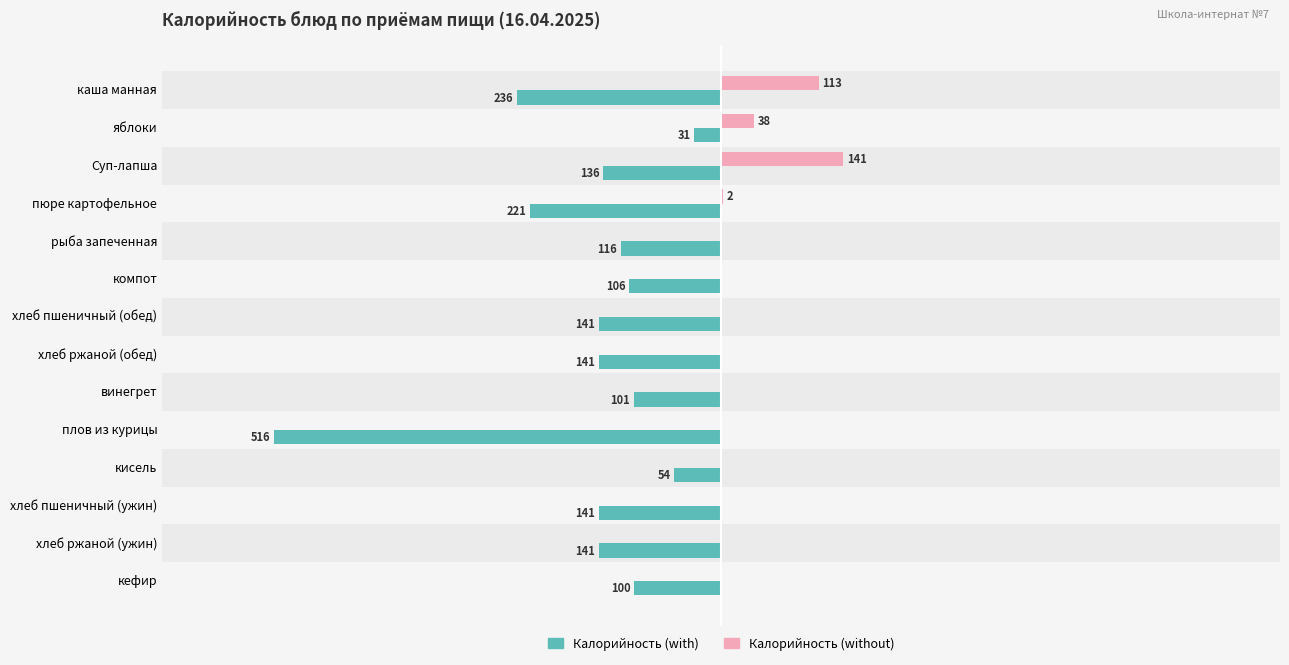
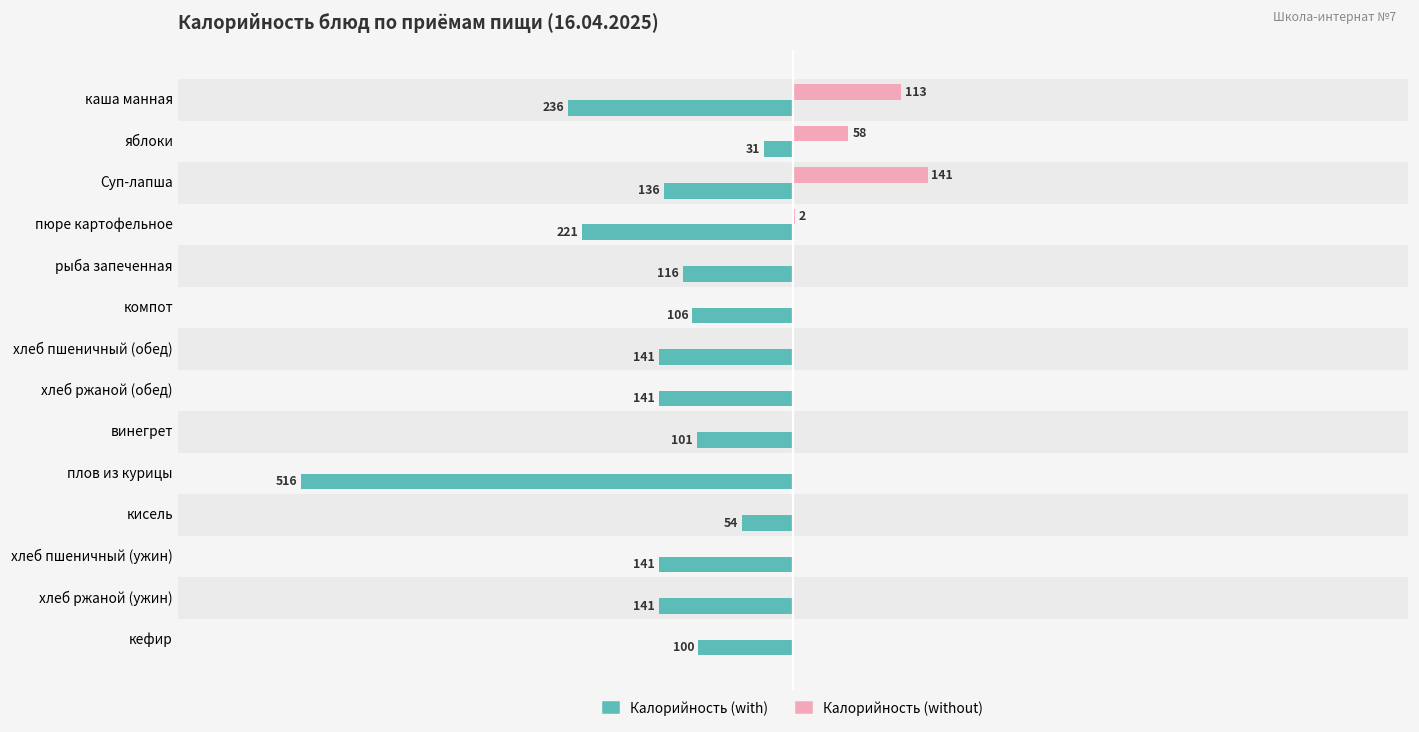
Калорийность (without), яблоки: 38 -> 58
